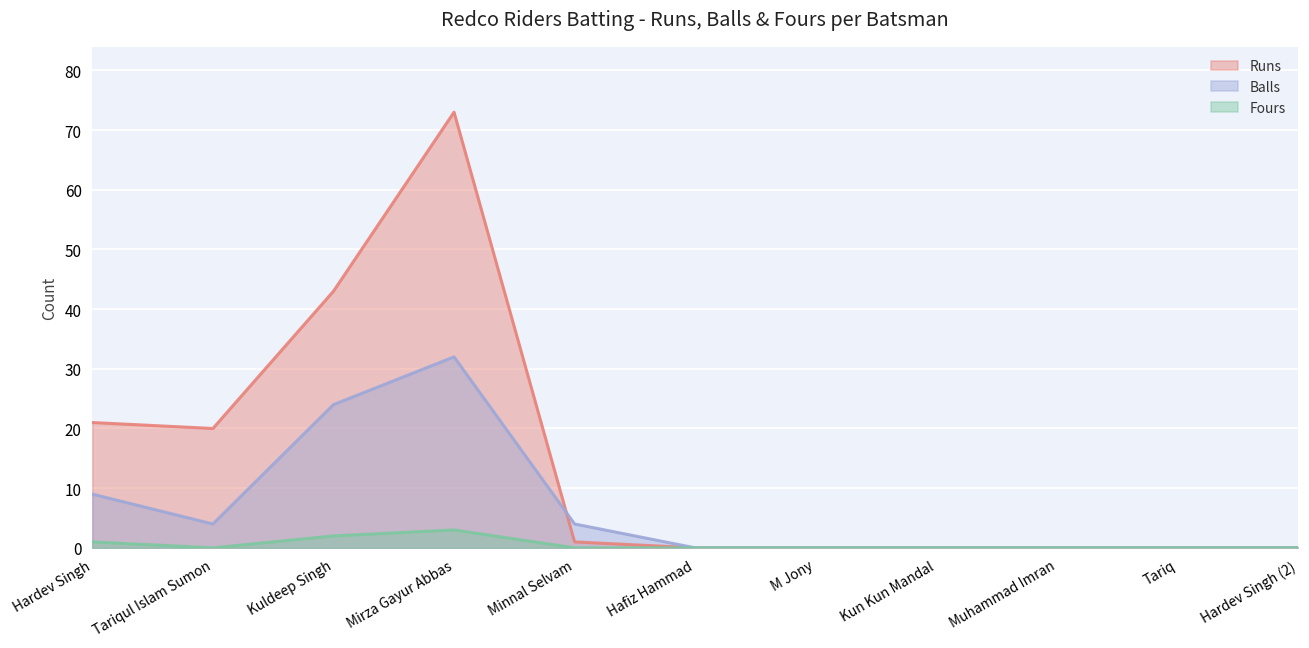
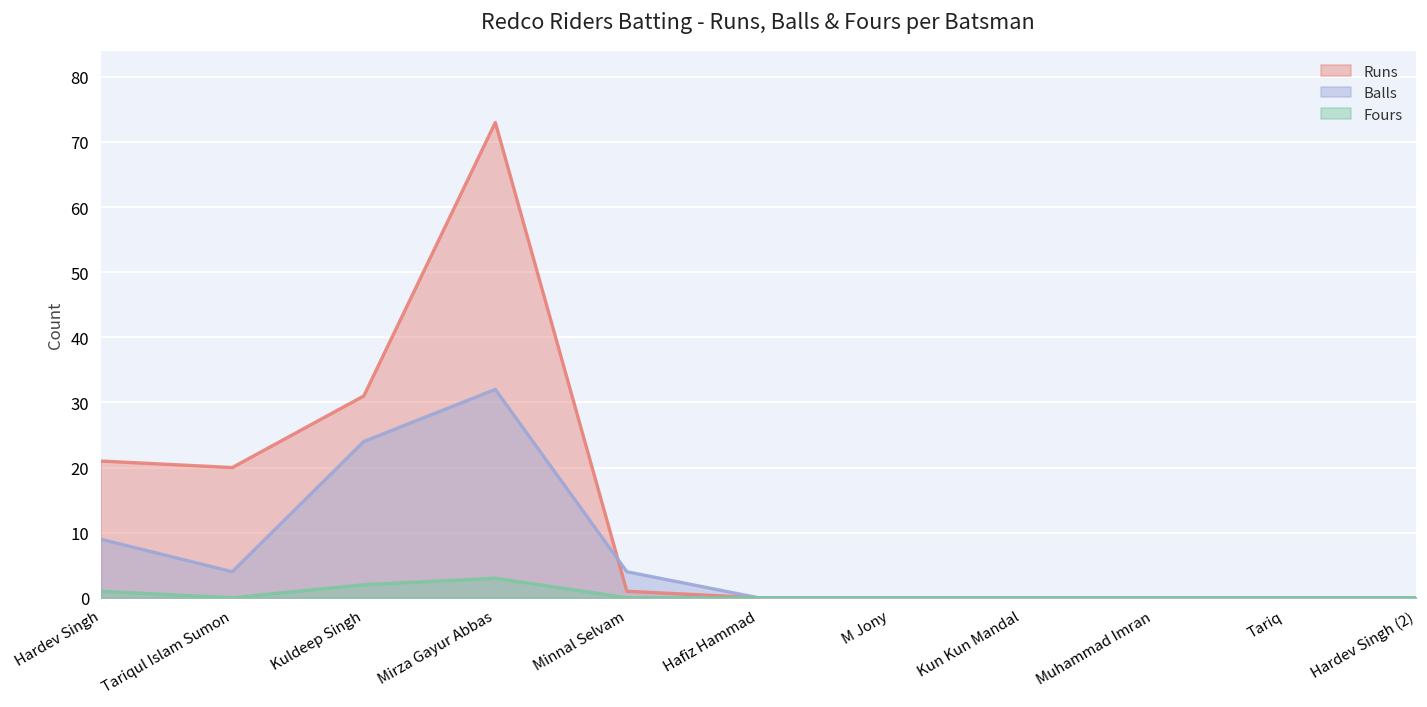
Runs, Kuldeep Singh: 43 -> 31
